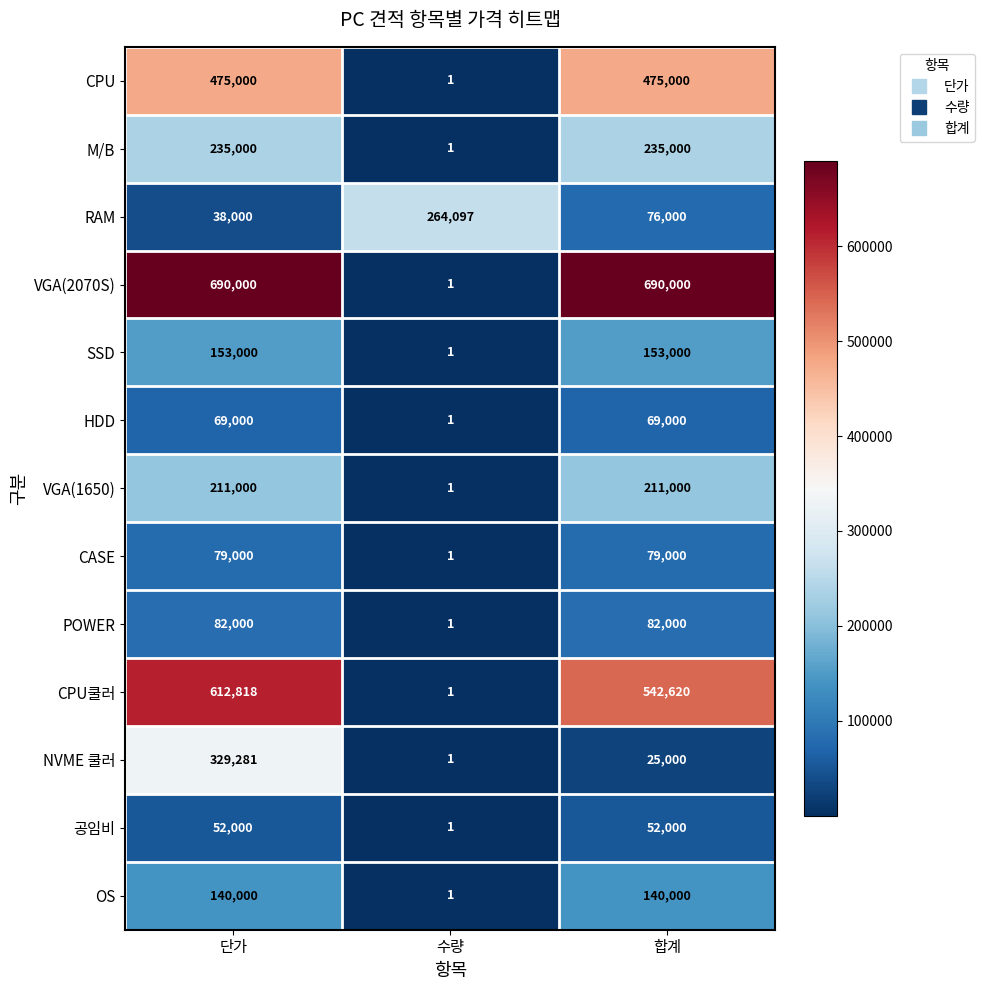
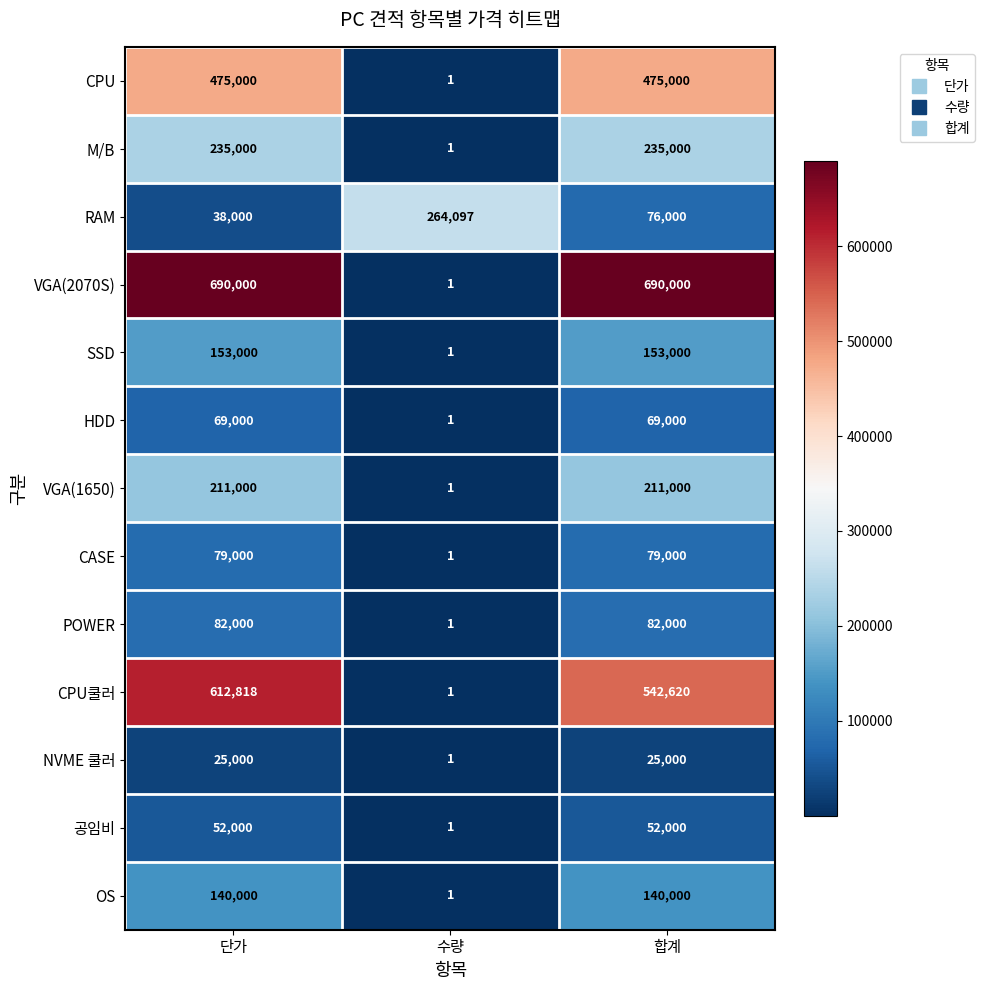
NVME 쿨러, 단가: 329,281 -> 25,000
